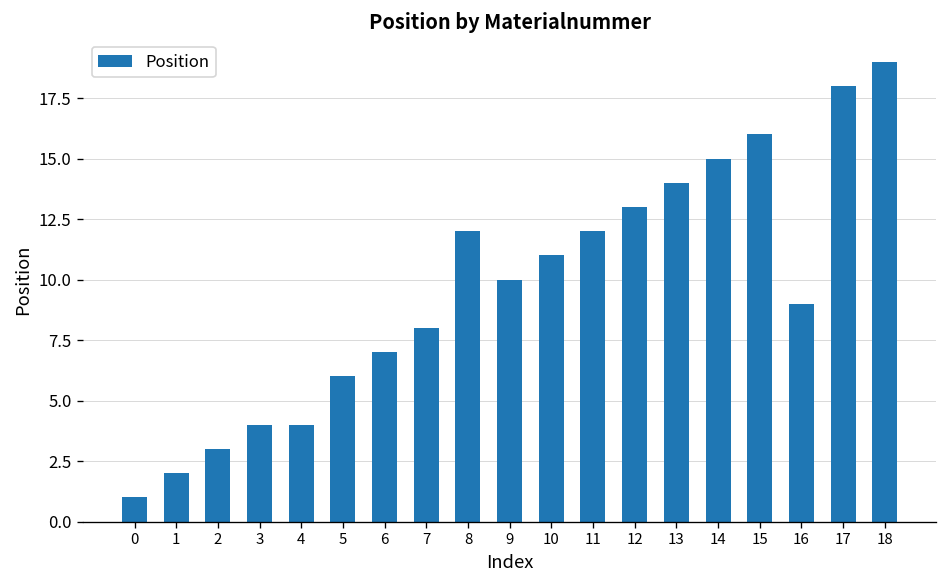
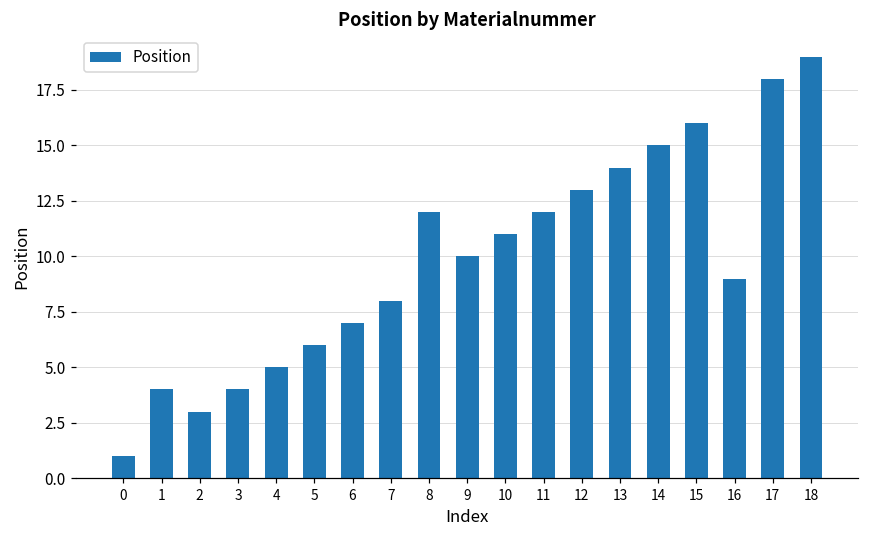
1: 2 -> 4
4: 4 -> 5
